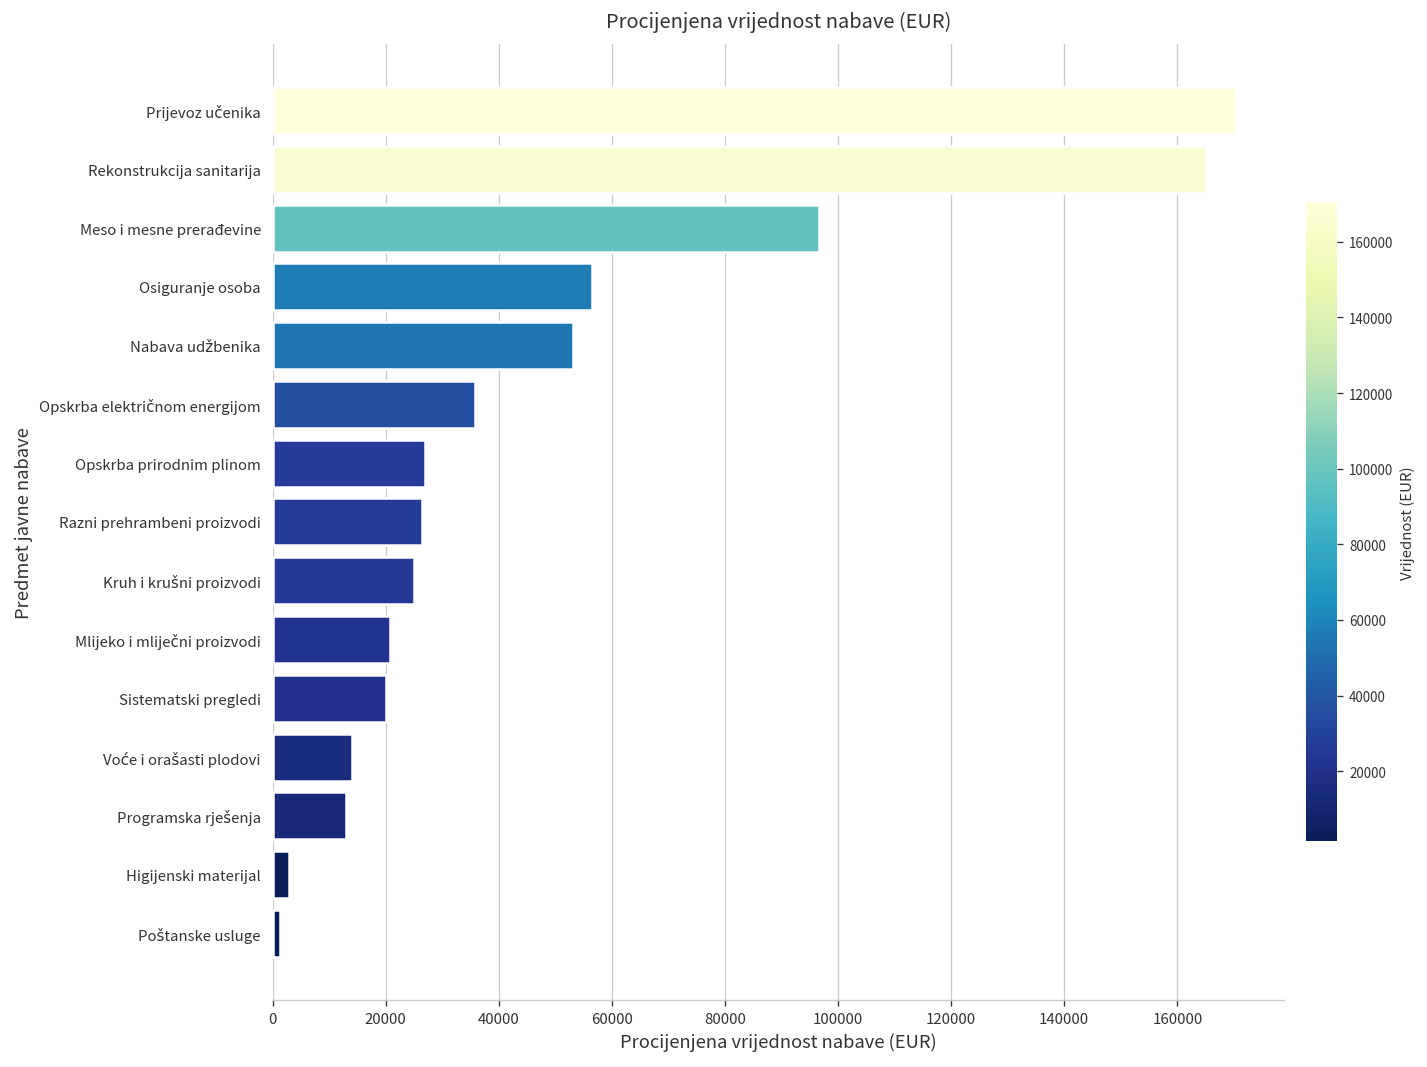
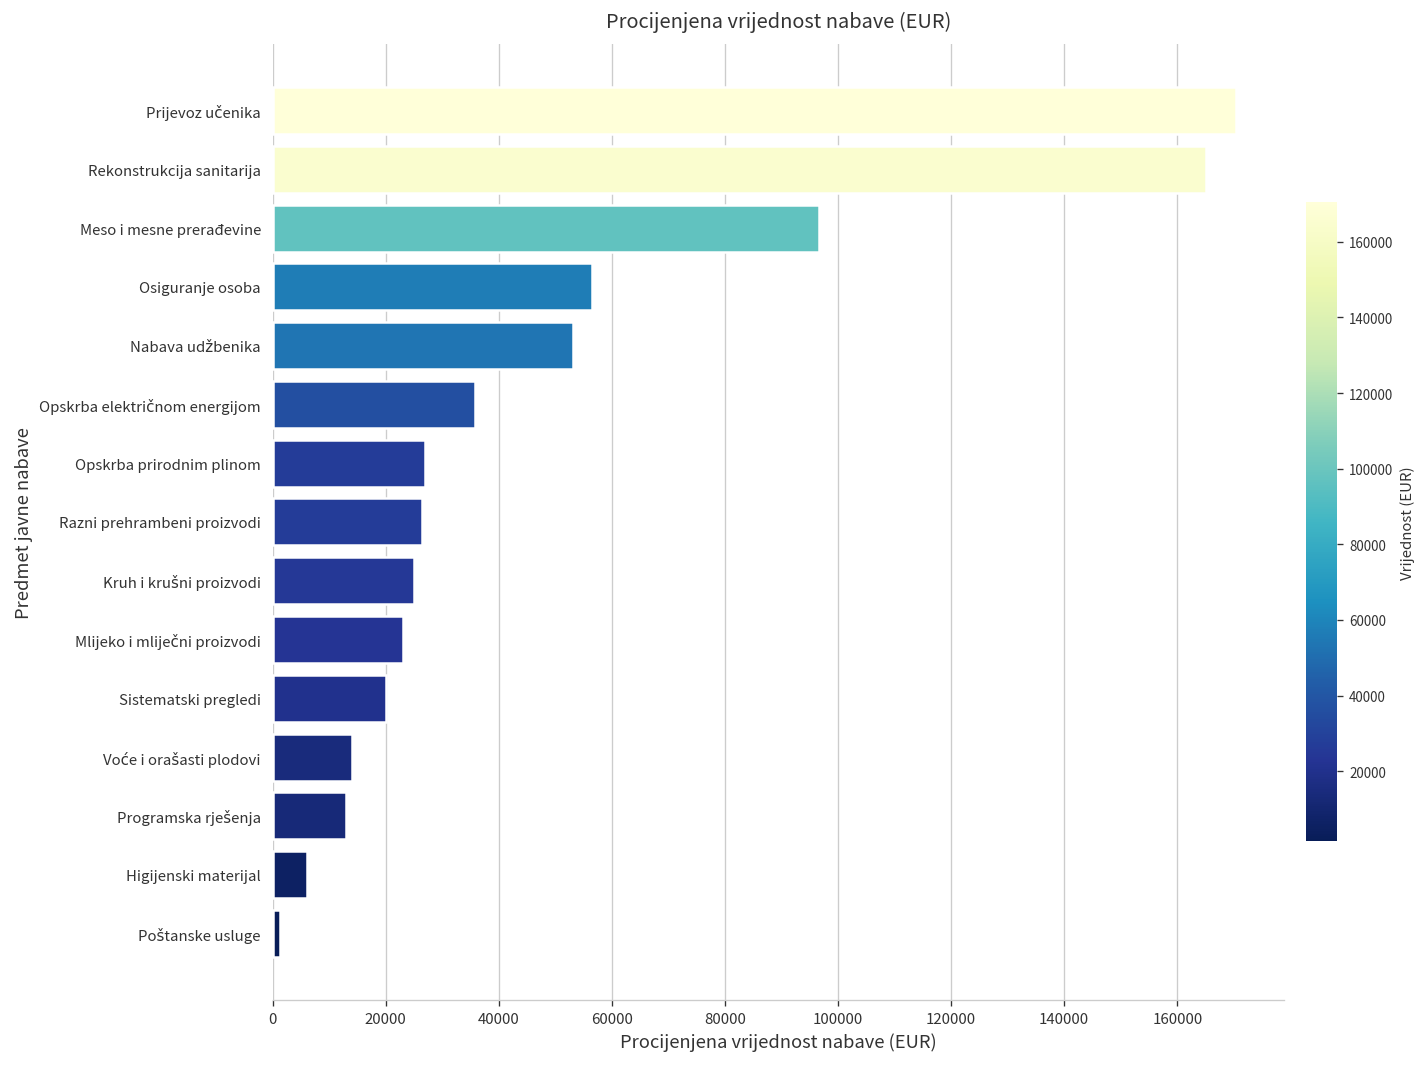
Mlijeko i mliječni proizvodi: 21000 -> 23000
Higijenski materijal: 3000 -> 6000
